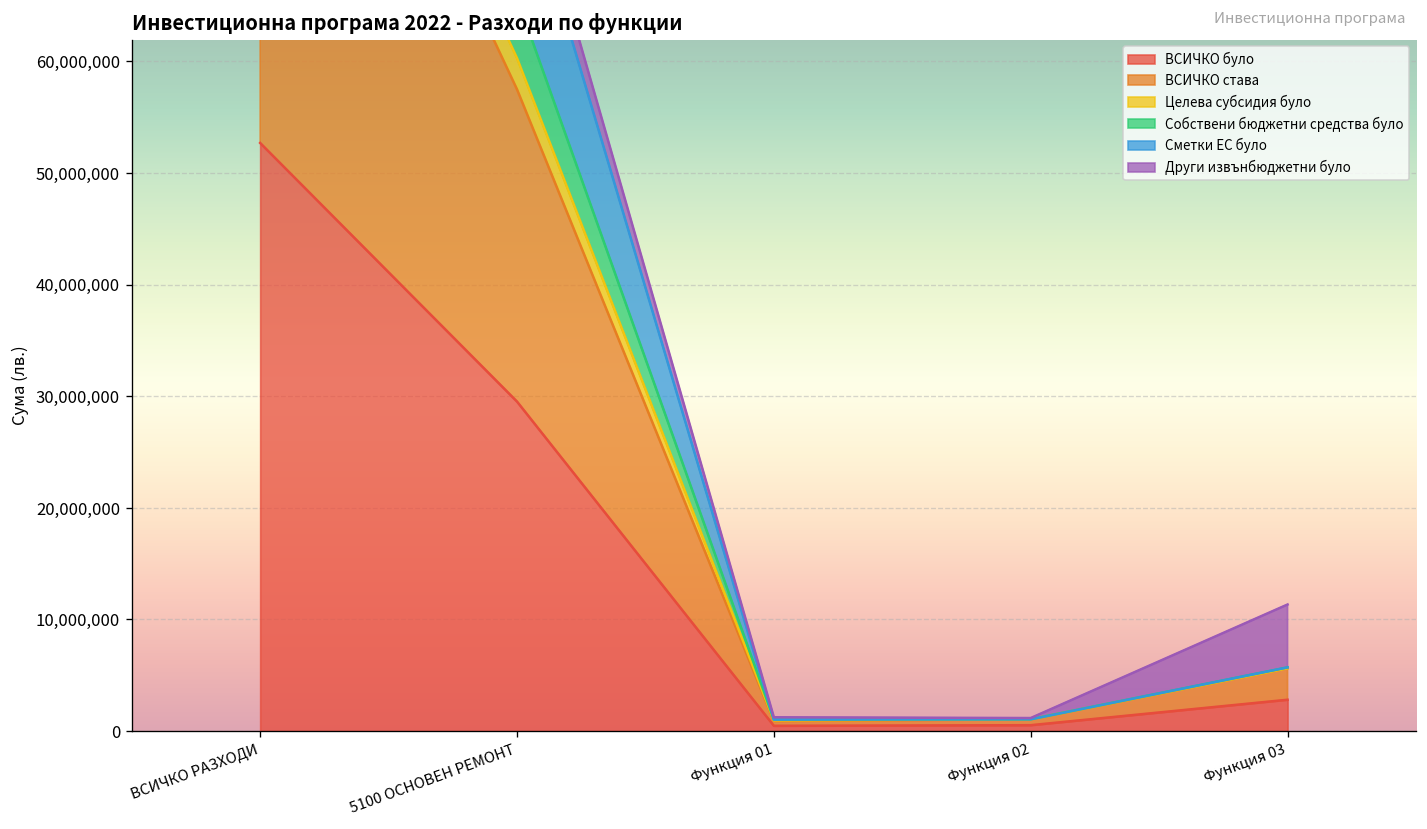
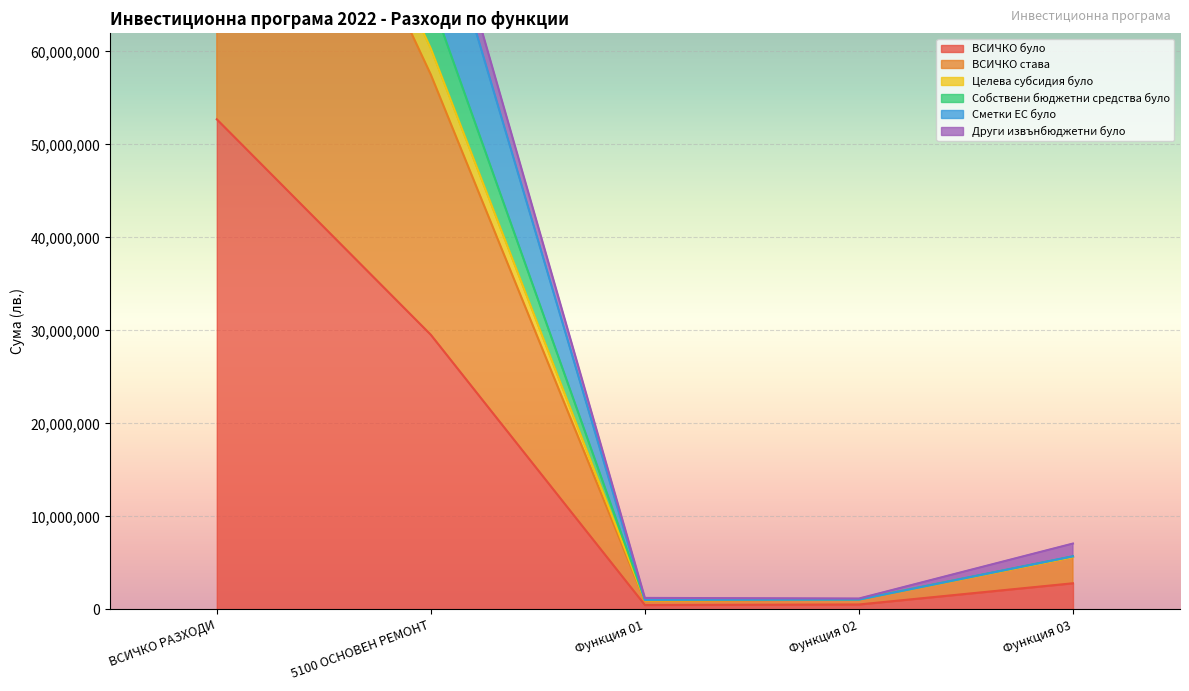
Други извънбюджетни було, Функция 03: 6,000,000 -> 1,000,000
